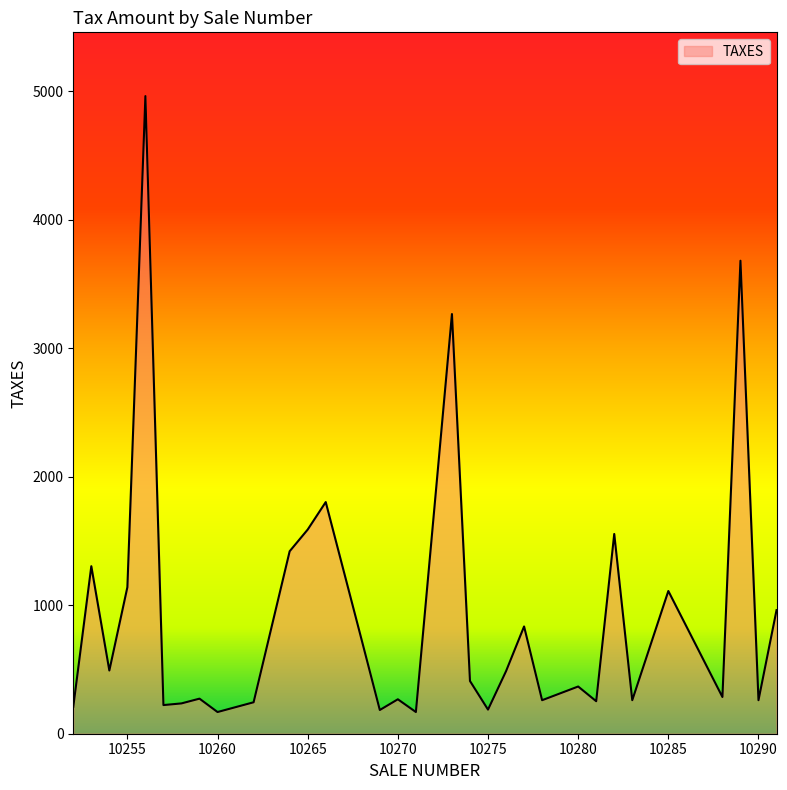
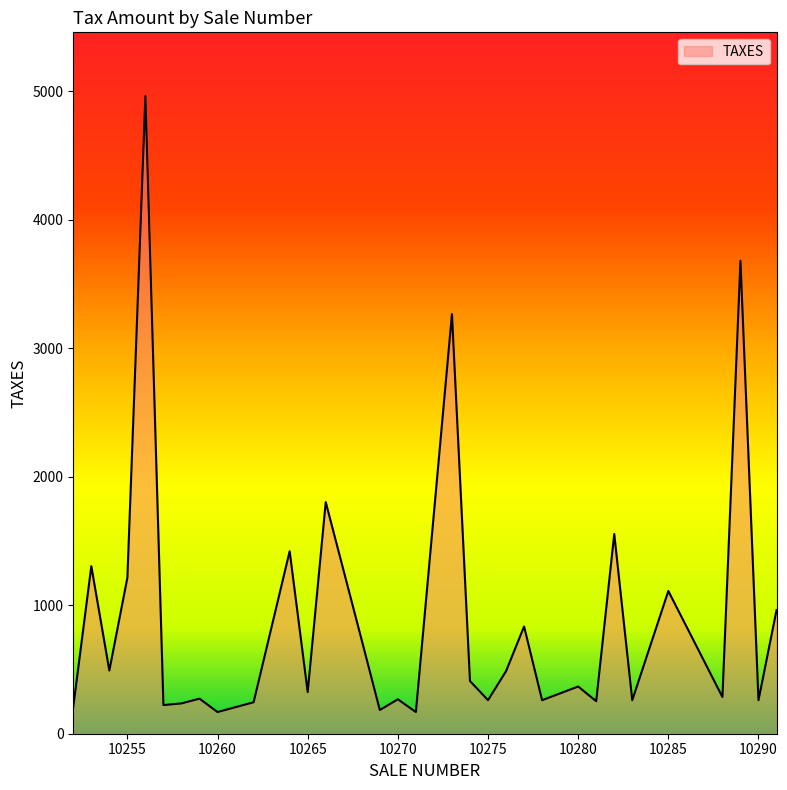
10255: 1140 -> 1210
10265: 1590 -> 320
10275: 190 -> 260
